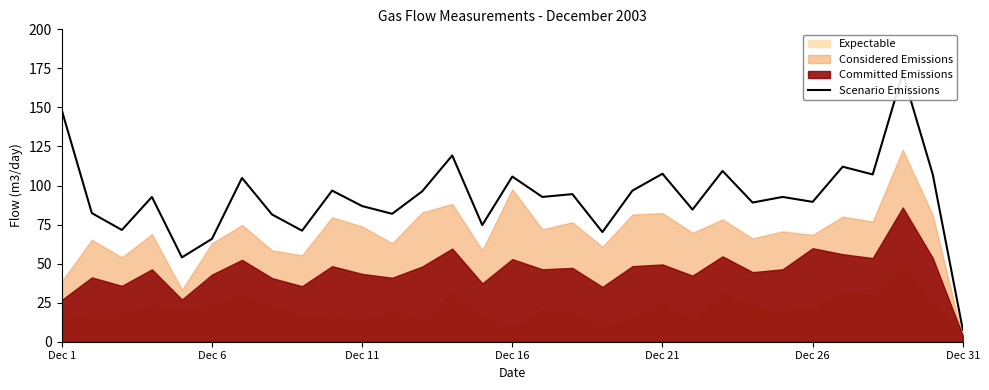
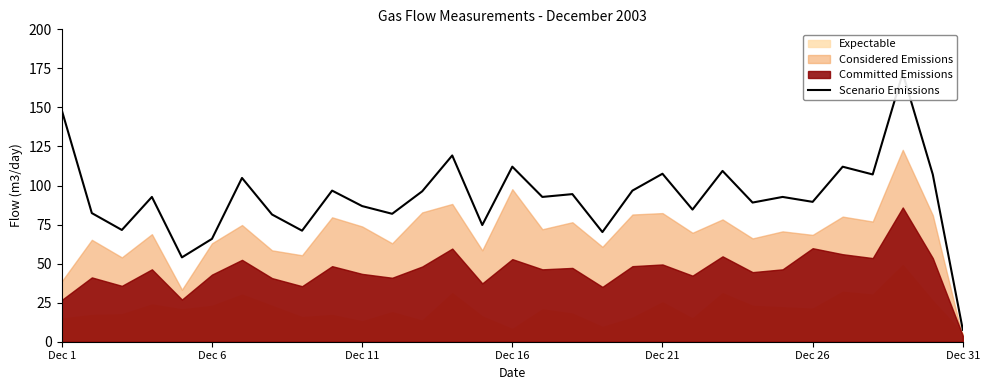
Scenario Emissions, Dec 16: 106 -> 112
